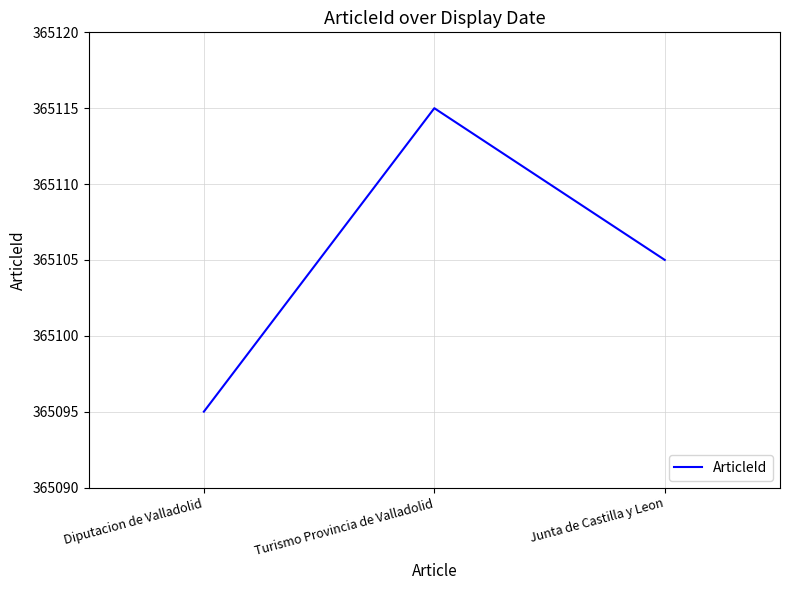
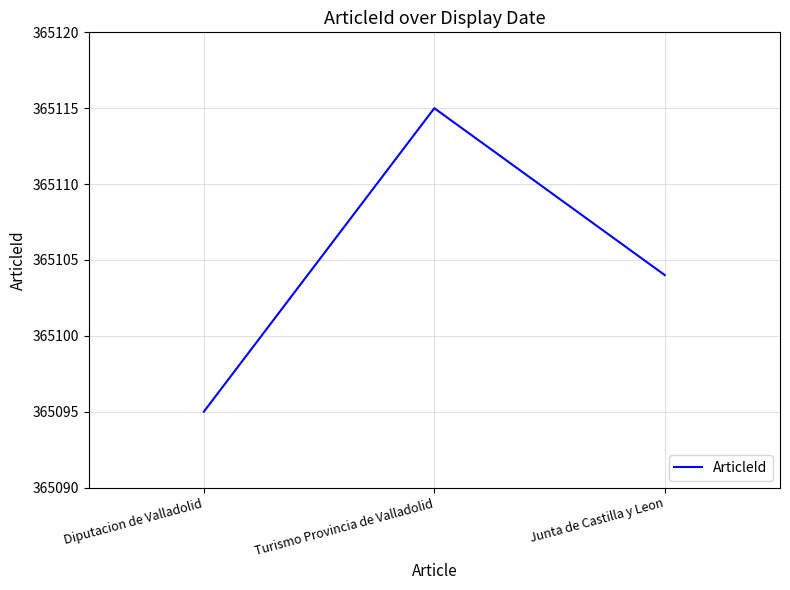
Junta de Castilla y Leon: 365105 -> 365104
